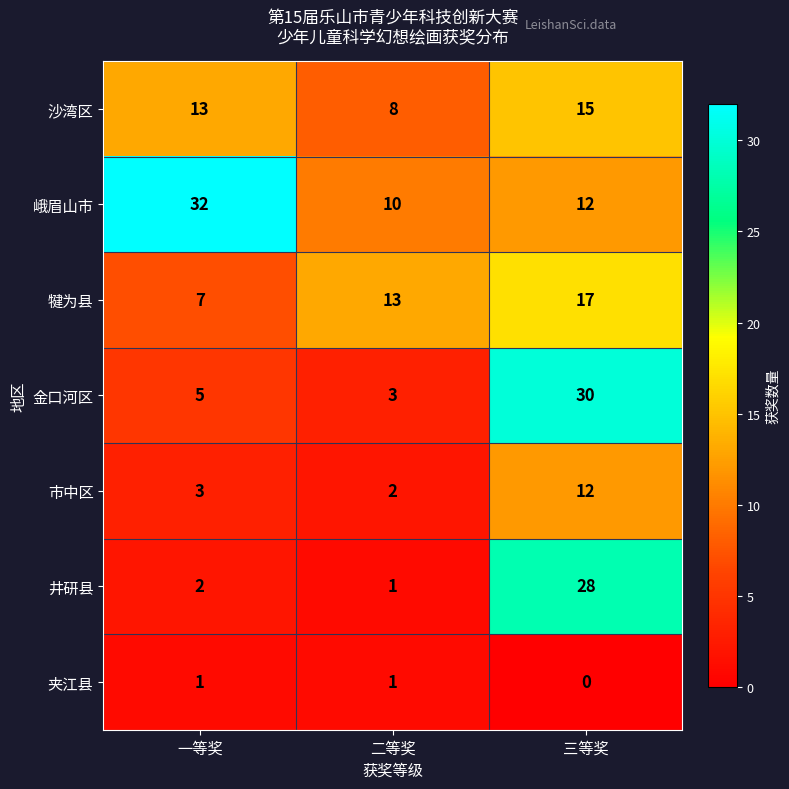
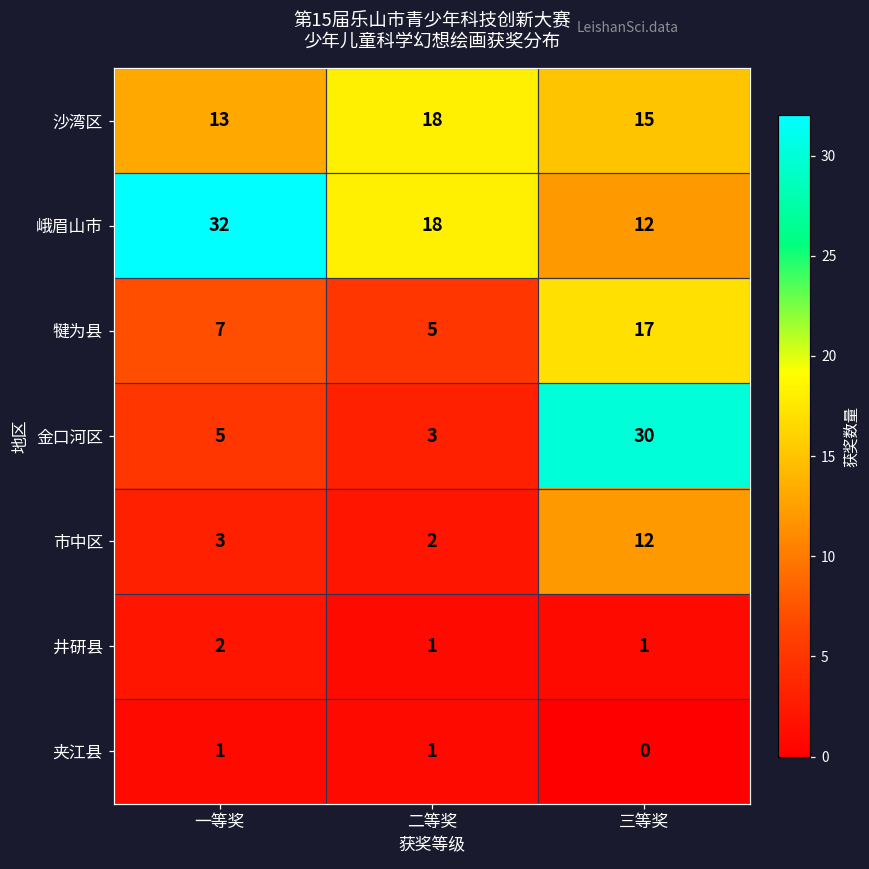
沙湾区, 二等奖: 8 -> 18
峨眉山市, 二等奖: 10 -> 18
犍为县, 二等奖: 13 -> 5
井研县, 三等奖: 28 -> 1
